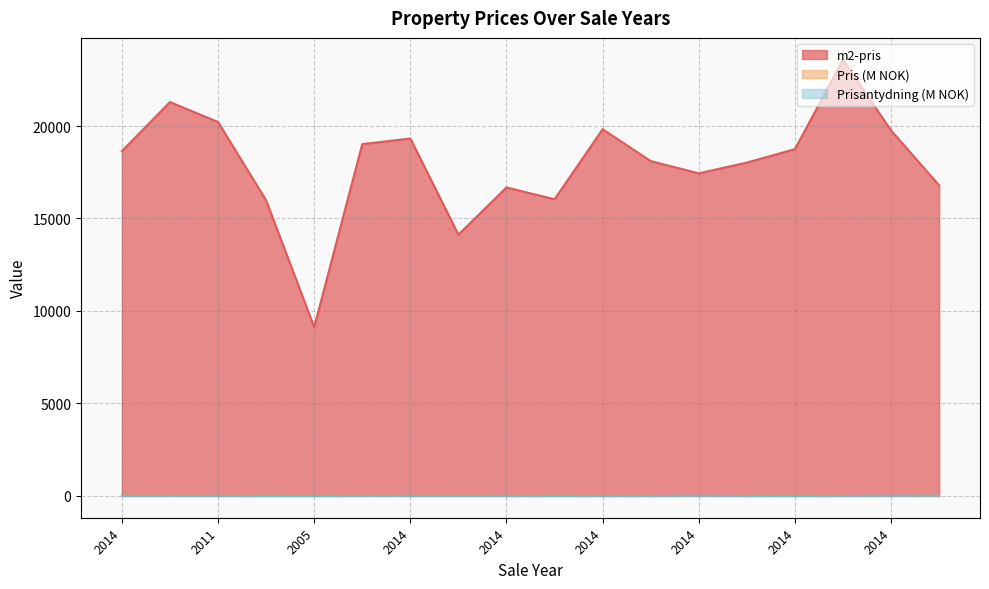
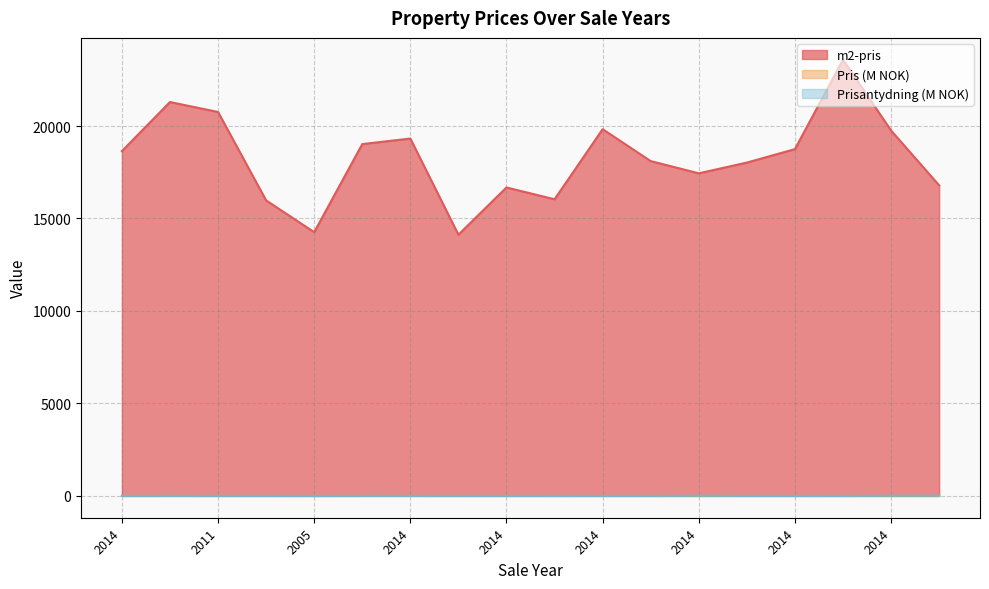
m2-pris, 2011: 20200 -> 20800
m2-pris, 2005: 9100 -> 14300
